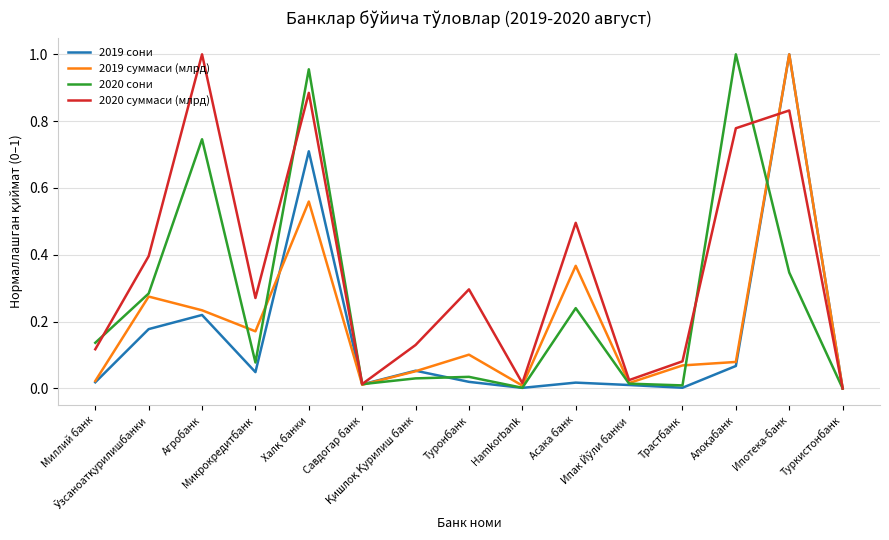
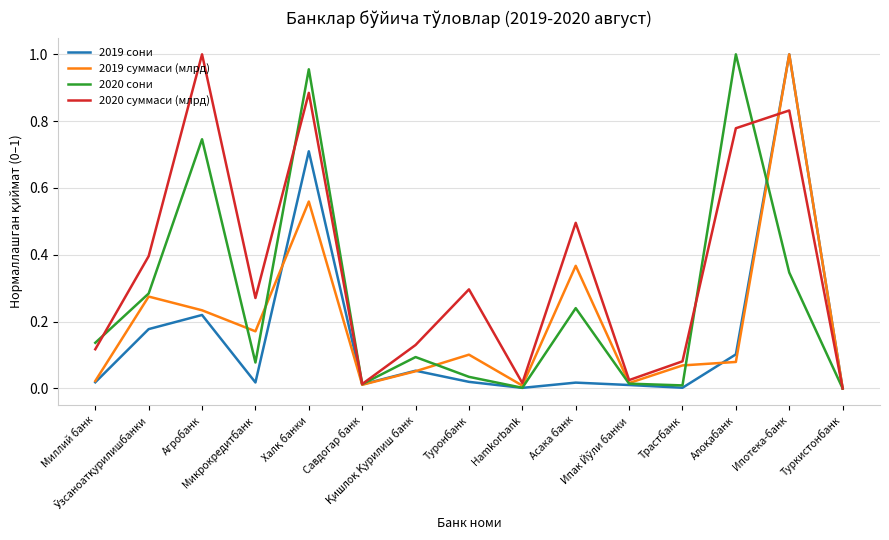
2019 сони, Микрокредитбанк: 0.05 -> 0.02
2020 сони, Қишлоқ Қурилиш банк: 0.03 -> 0.09
2019 сони, Алоқабанк: 0.07 -> 0.10
